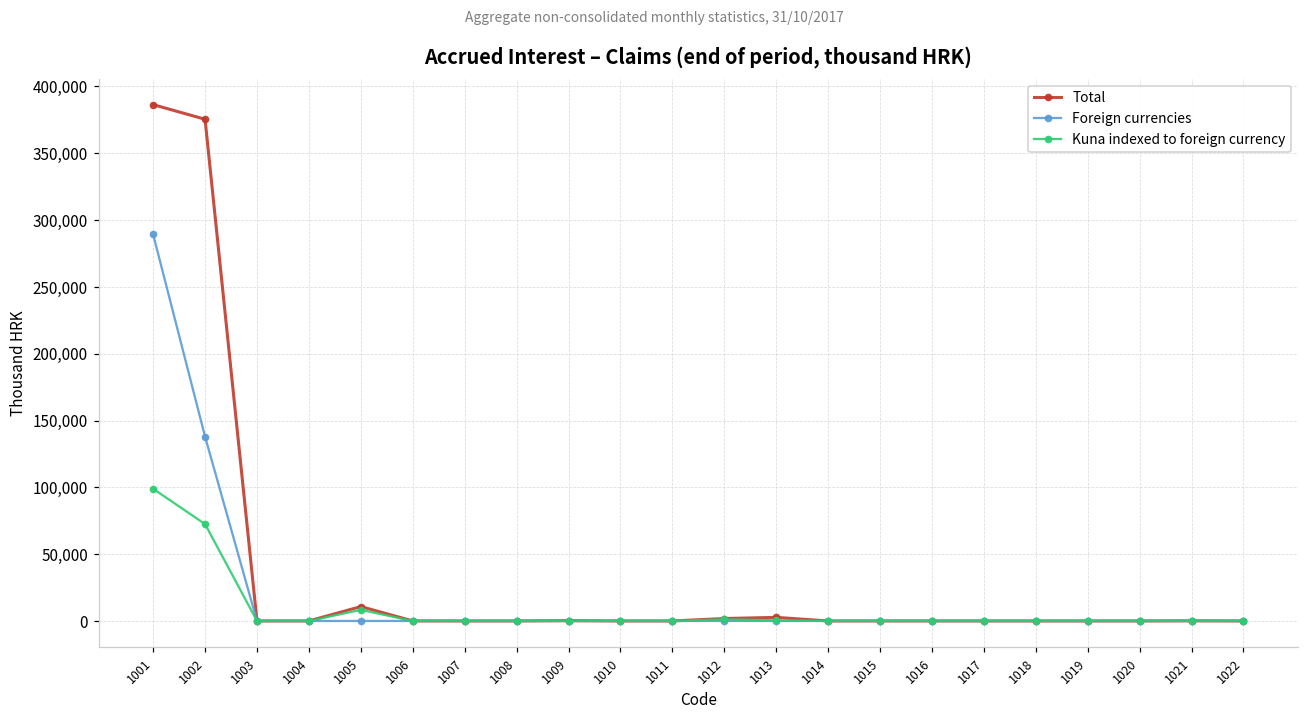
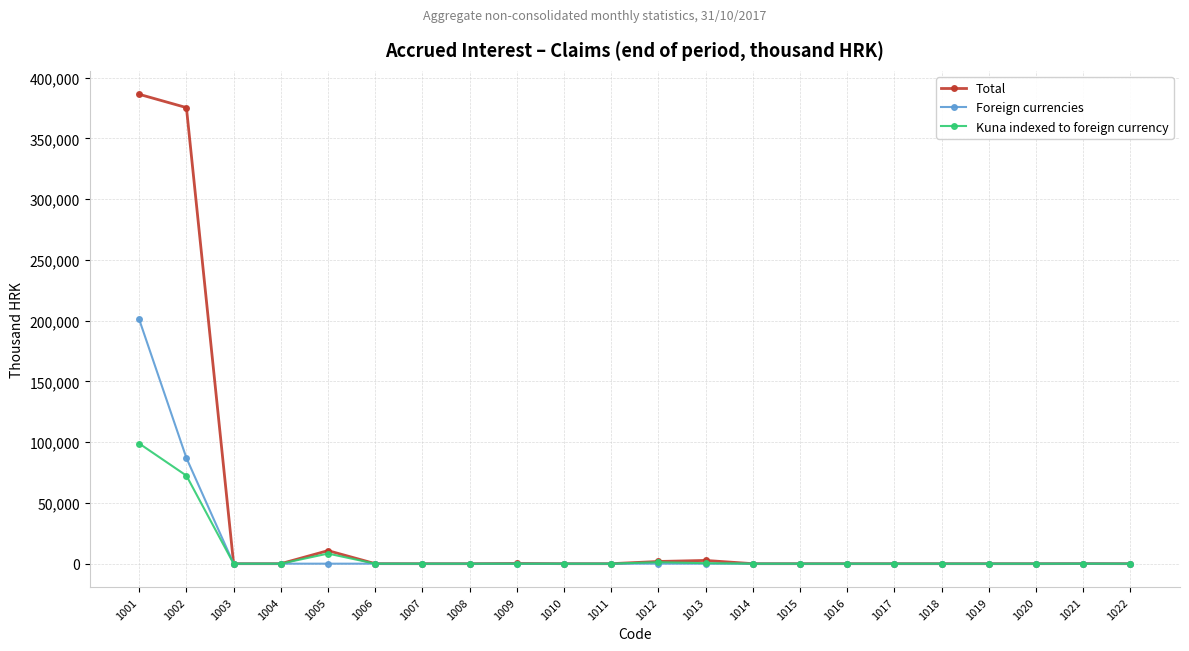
Foreign currencies, 1001: 289,000 -> 201,000
Foreign currencies, 1002: 138,000 -> 87,000
